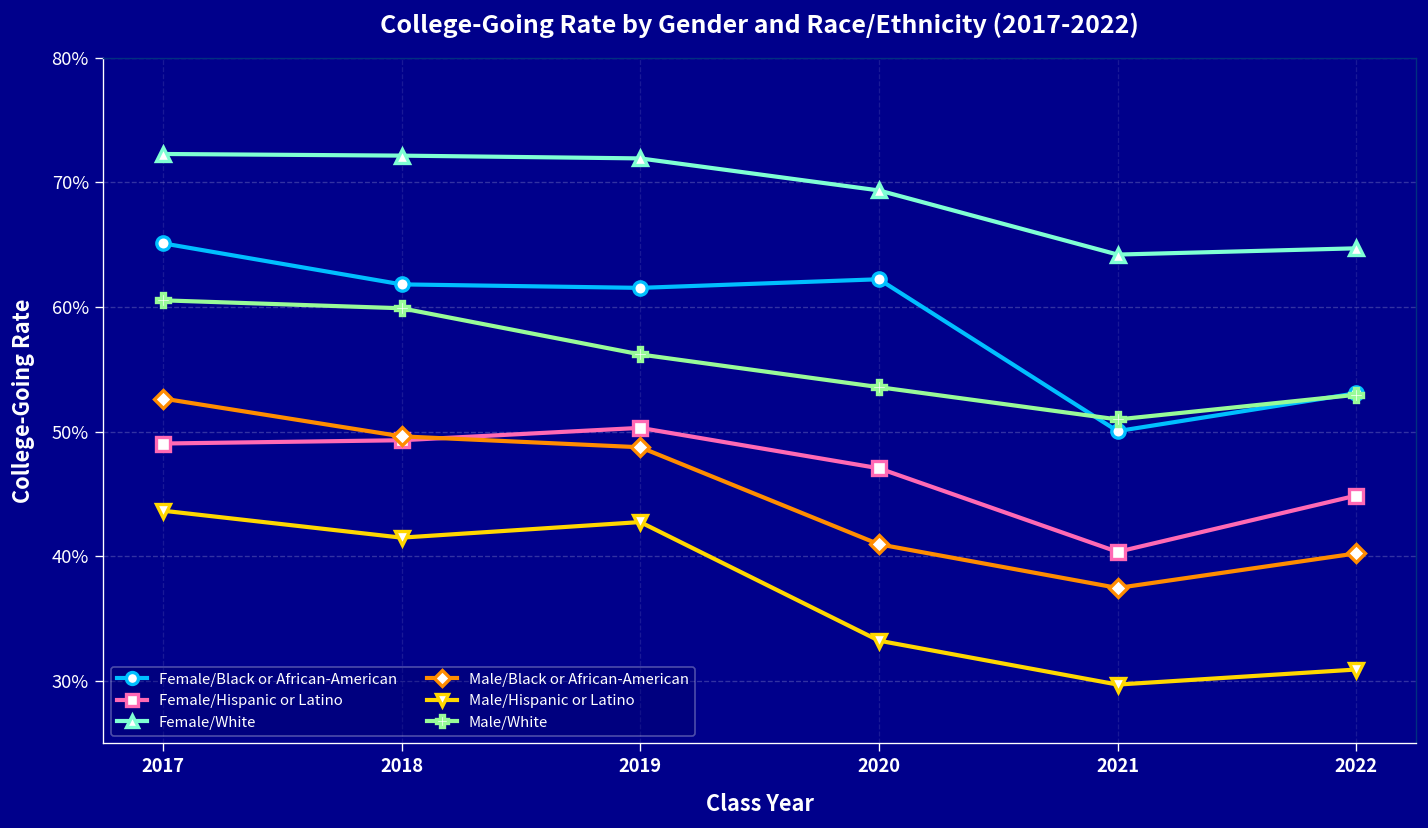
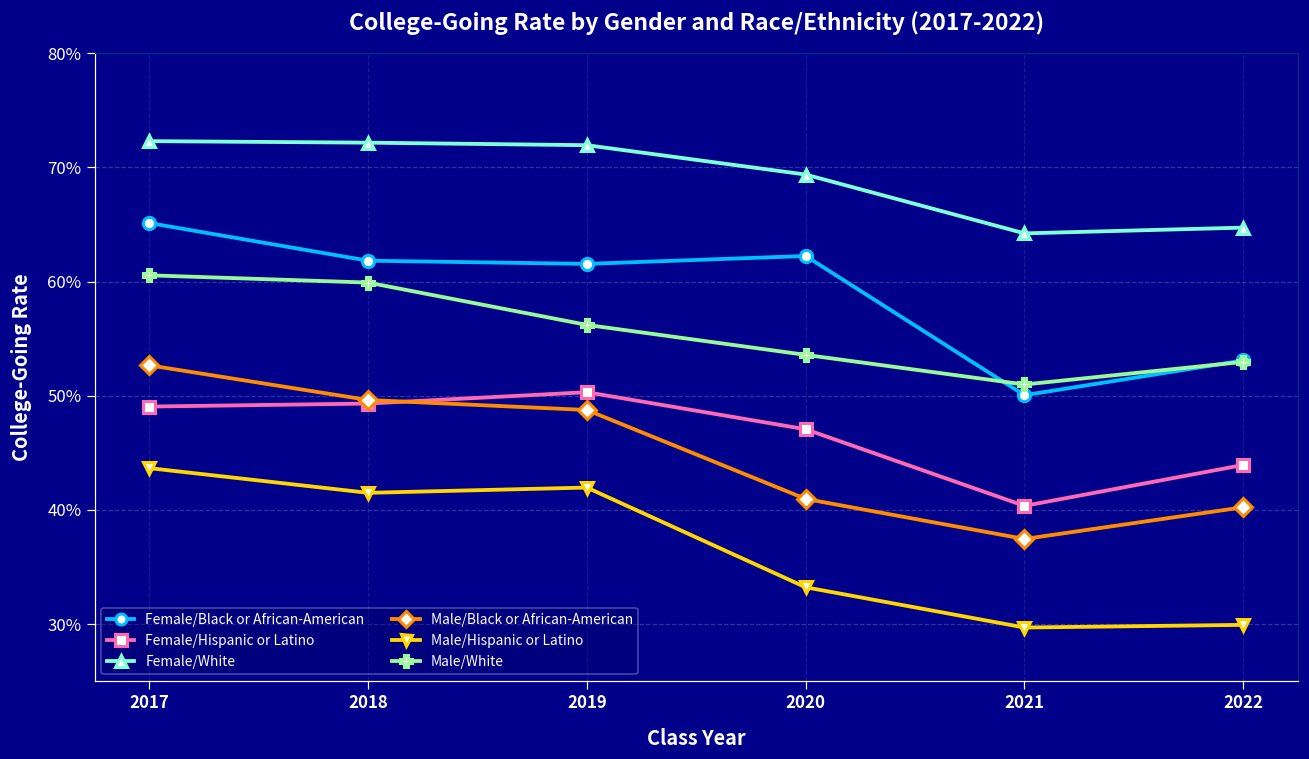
Male/Hispanic or Latino, 2019: 42.7% -> 42.0%
Female/Hispanic or Latino, 2022: 44.9% -> 43.9%
Male/Hispanic or Latino, 2022: 30.9% -> 29.9%
